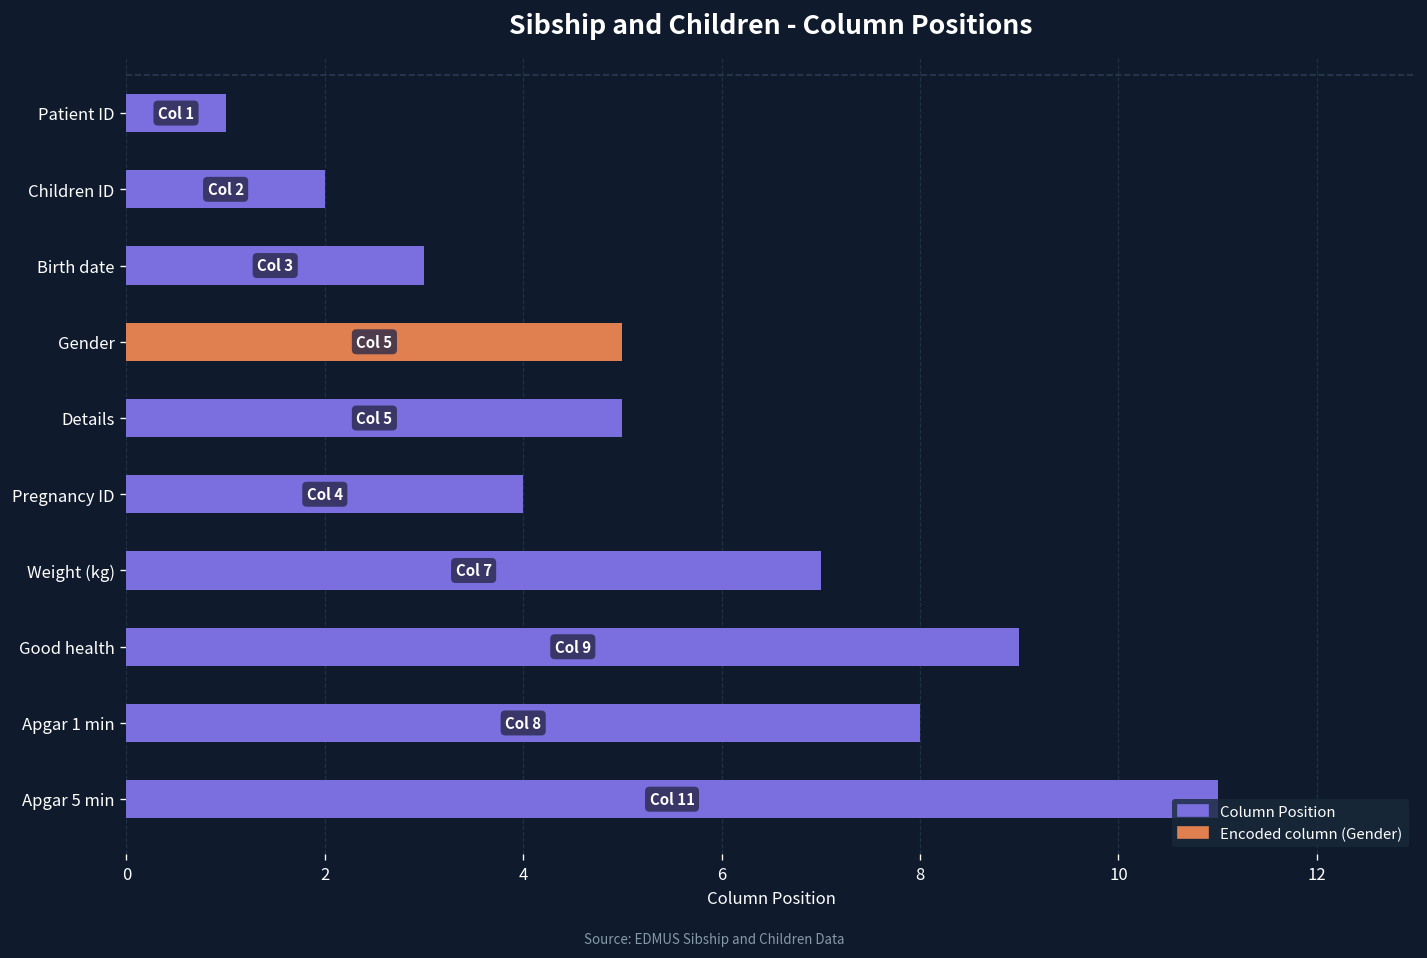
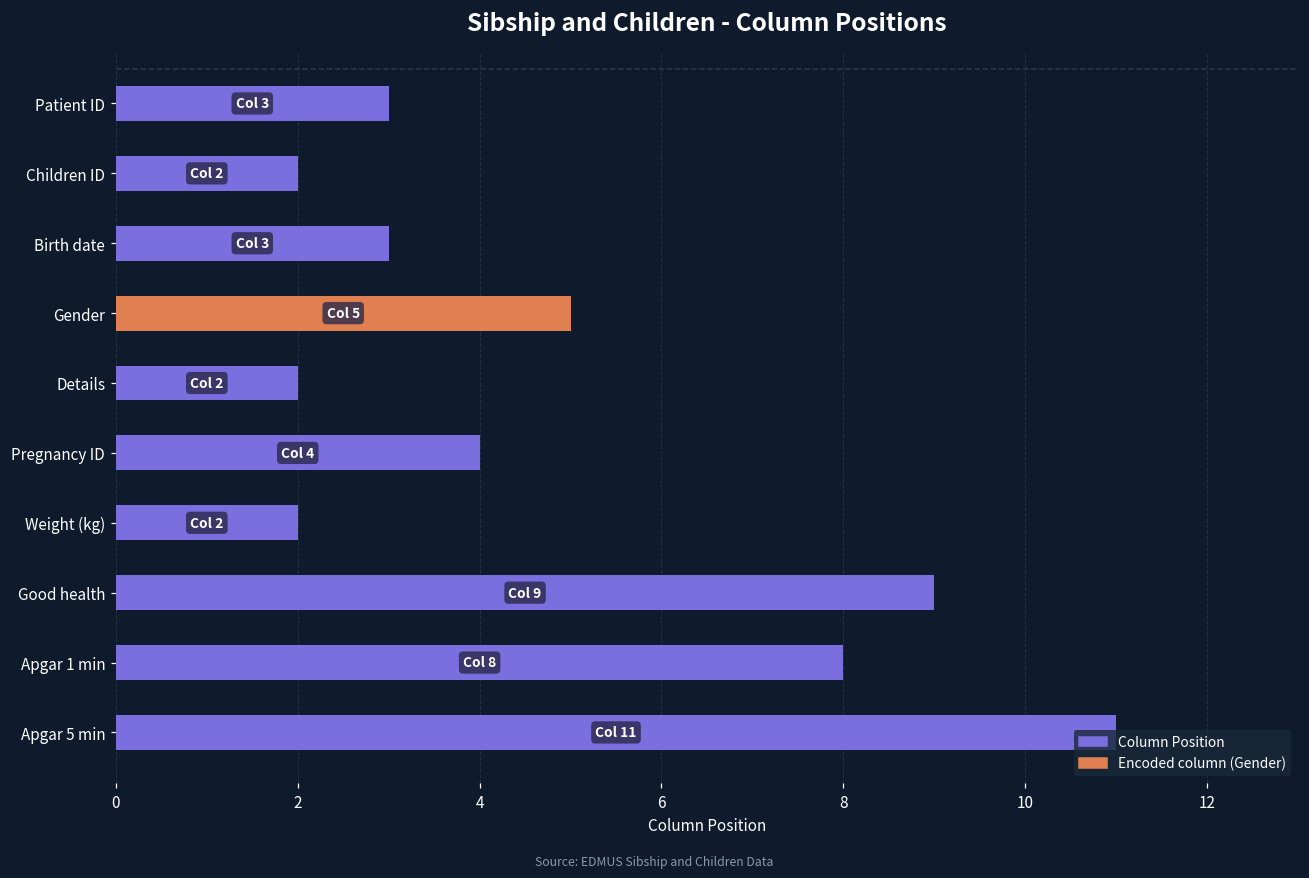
Patient ID: 1 -> 3
Details: 5 -> 2
Weight (kg): 7 -> 2
